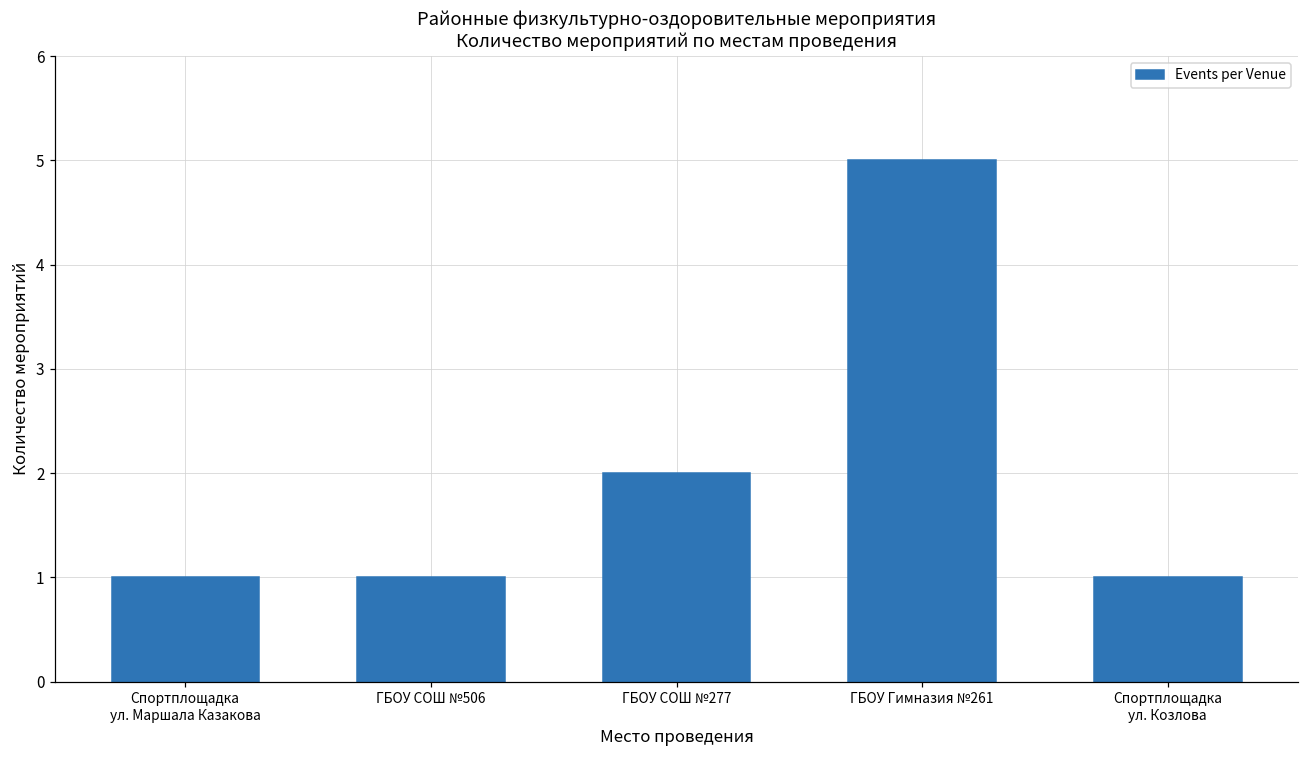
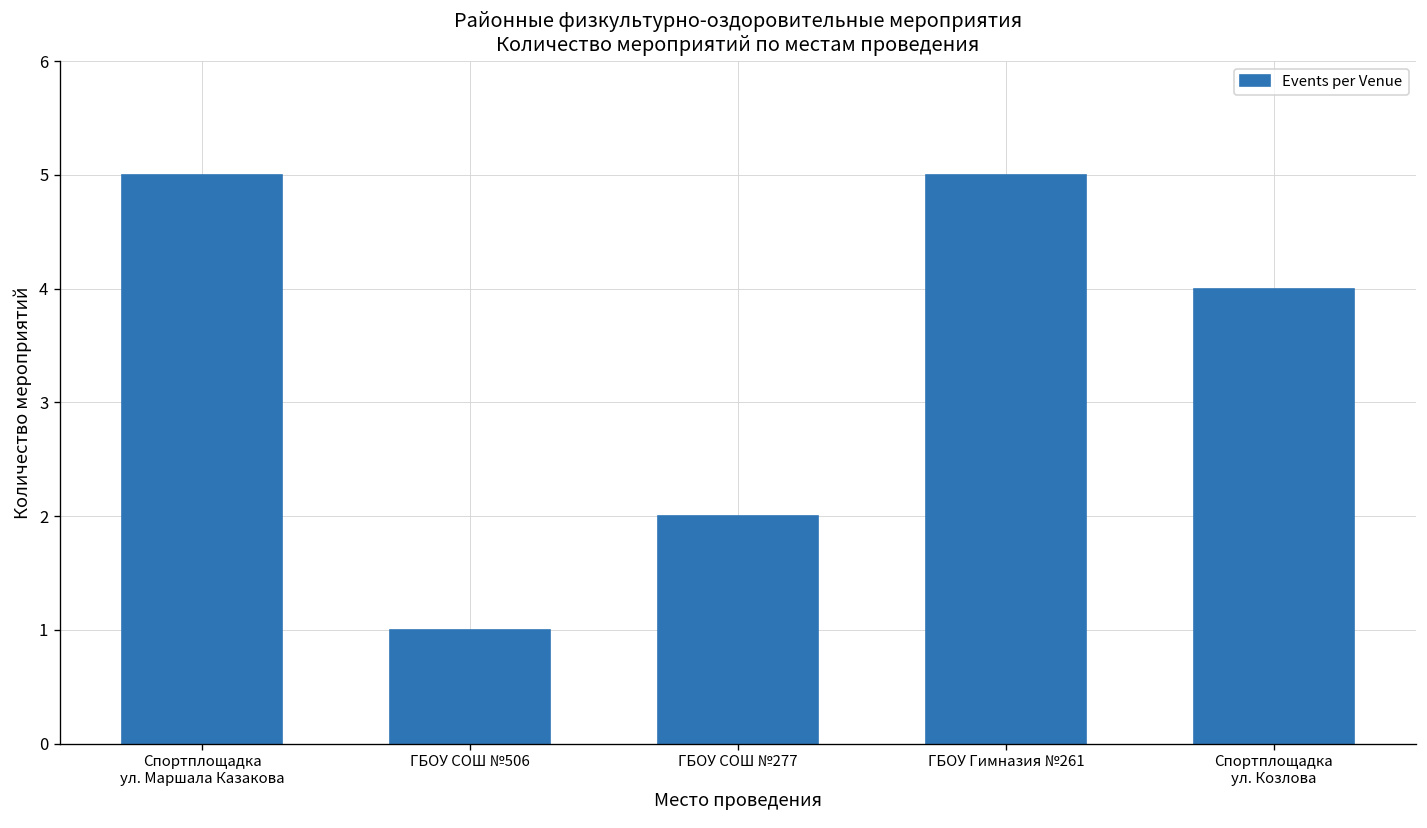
Спортплощадка ул. Маршала Казакова: 1 -> 5
Спортплощадка ул. Козлова: 1 -> 4
